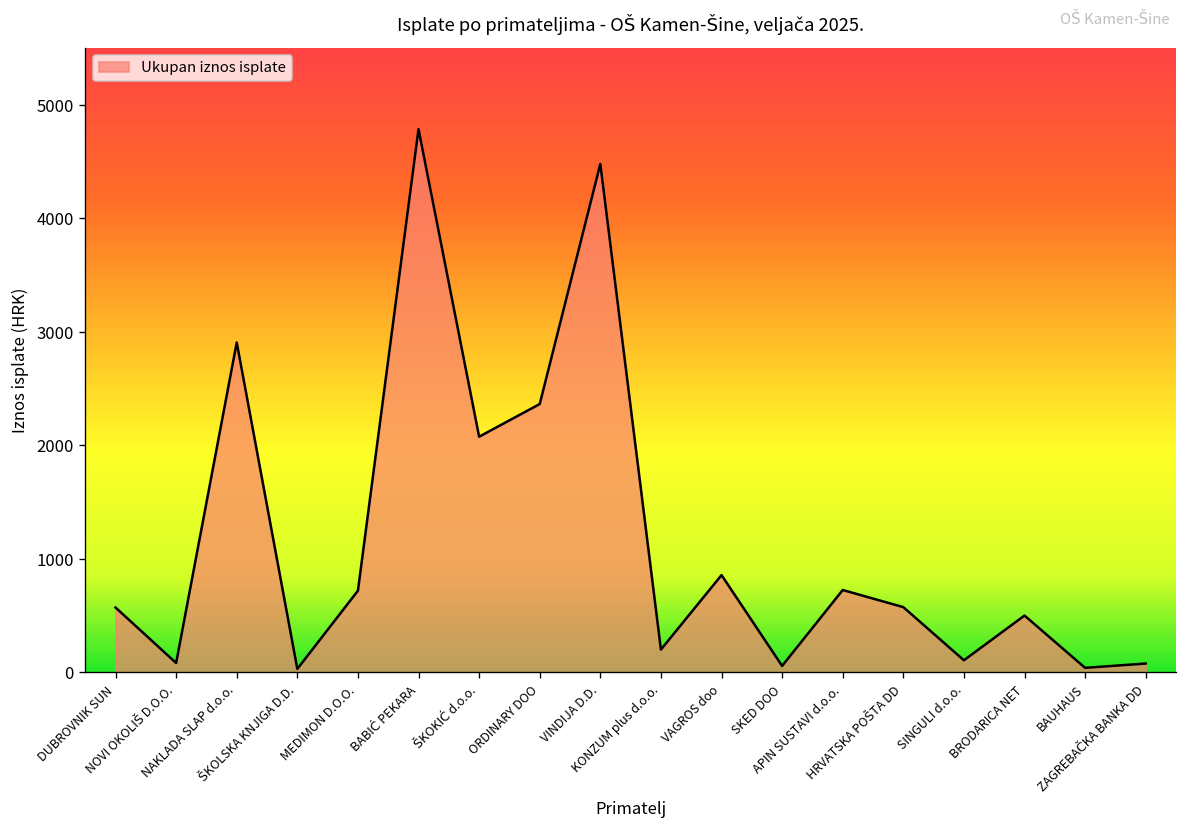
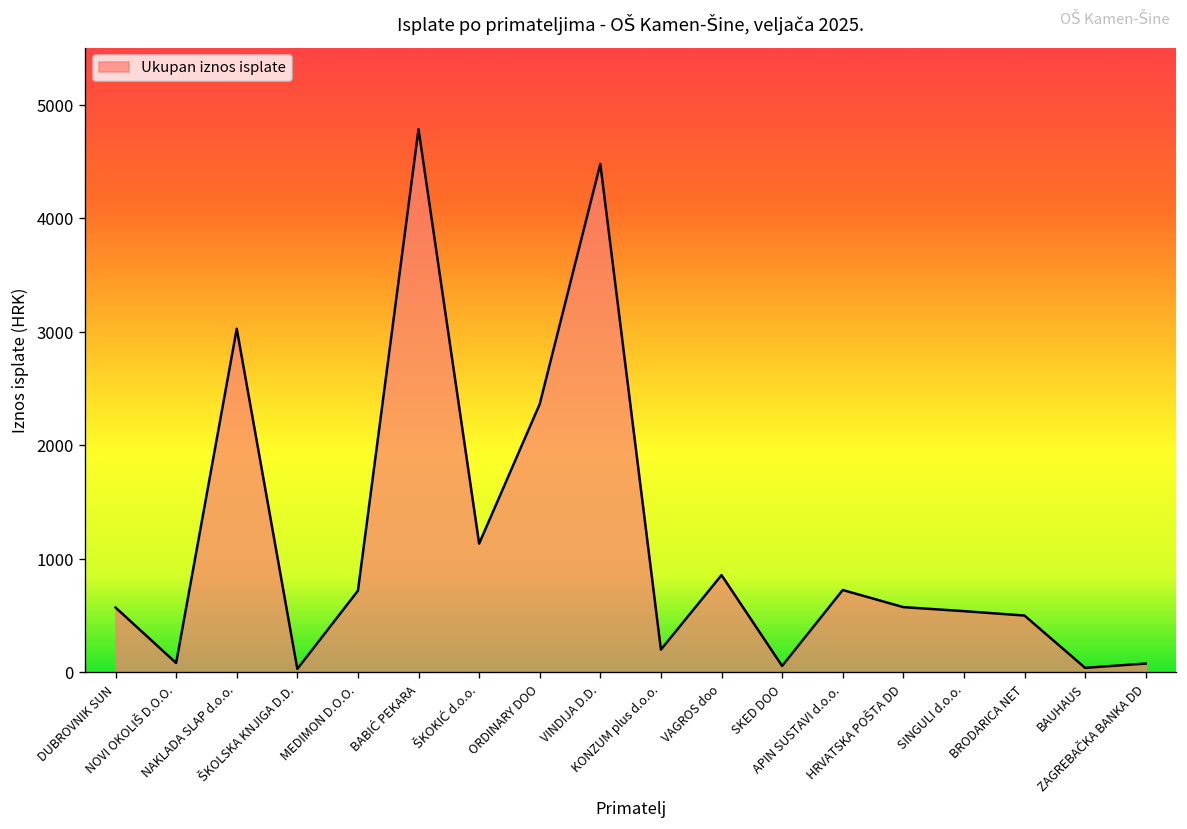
NAKLADA SLAP d.o.o.: 2900 -> 3000
ŠKOKIĆ d.o.o.: 2100 -> 1100
SINGULI d.o.o.: 100 -> 500
